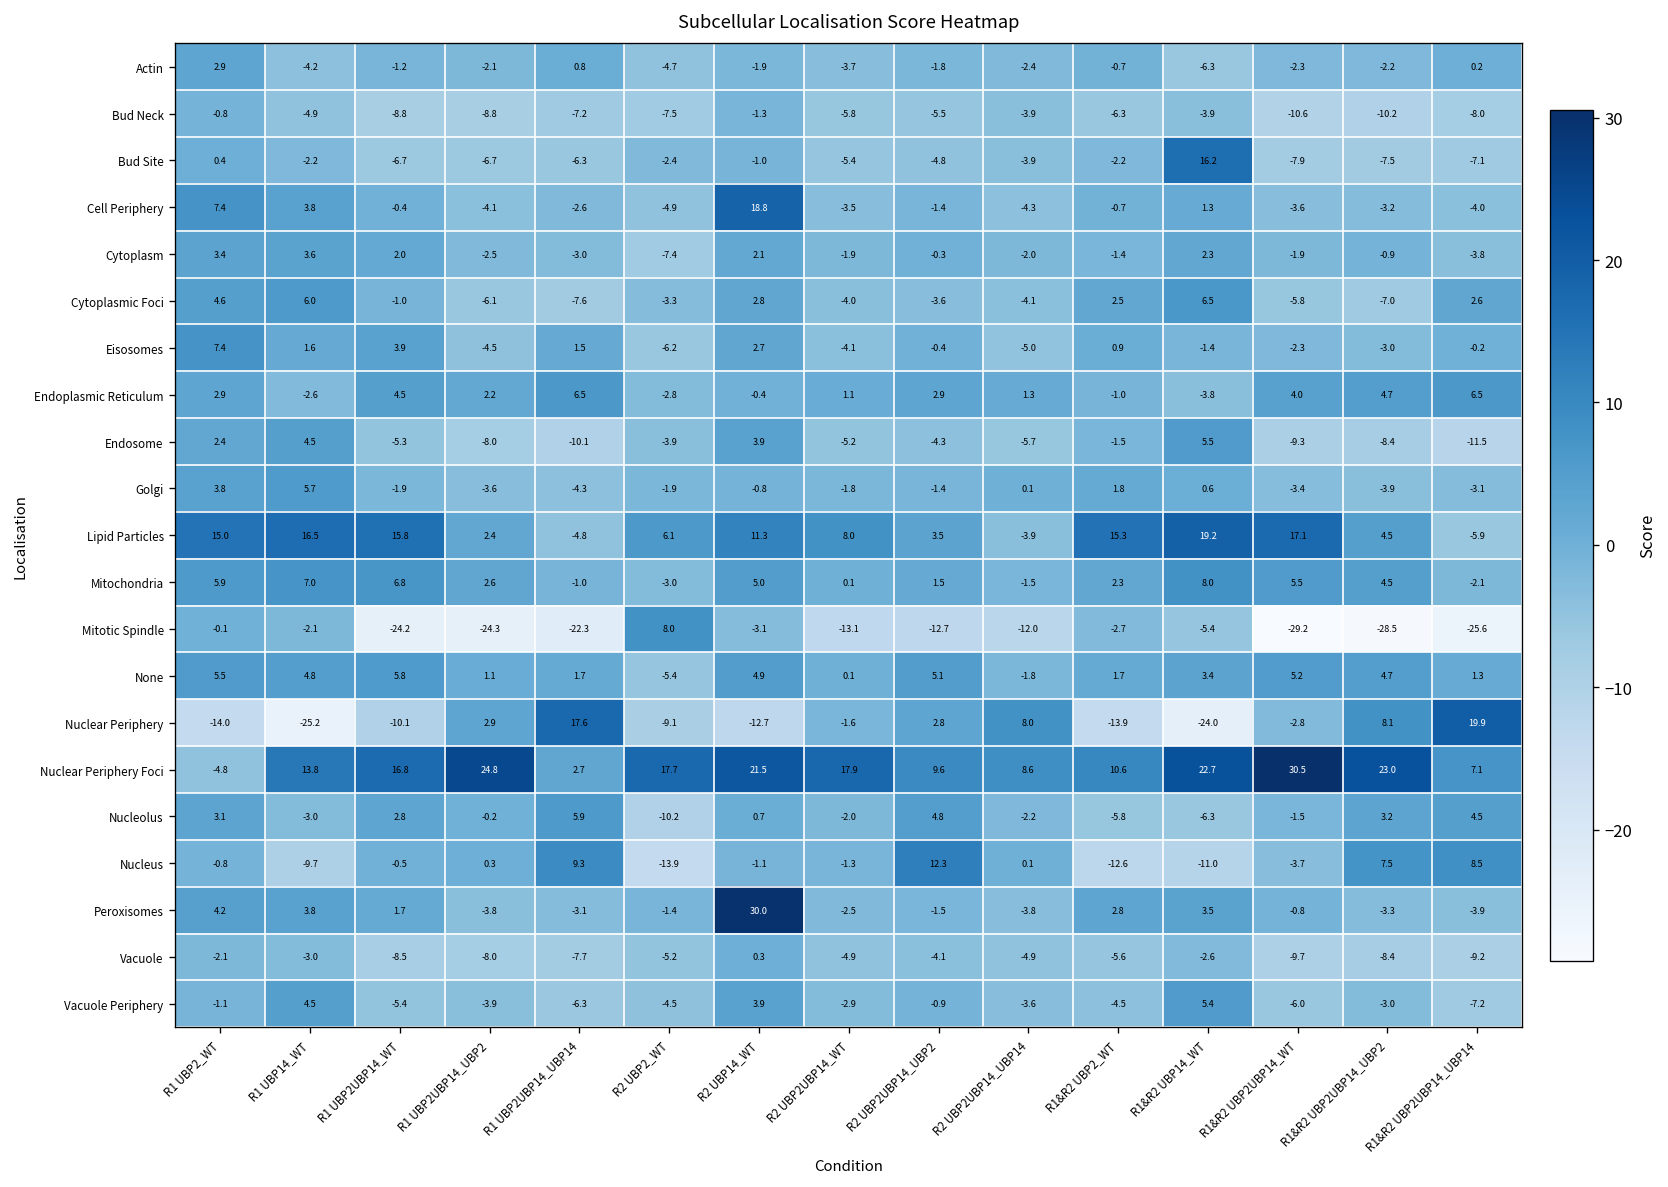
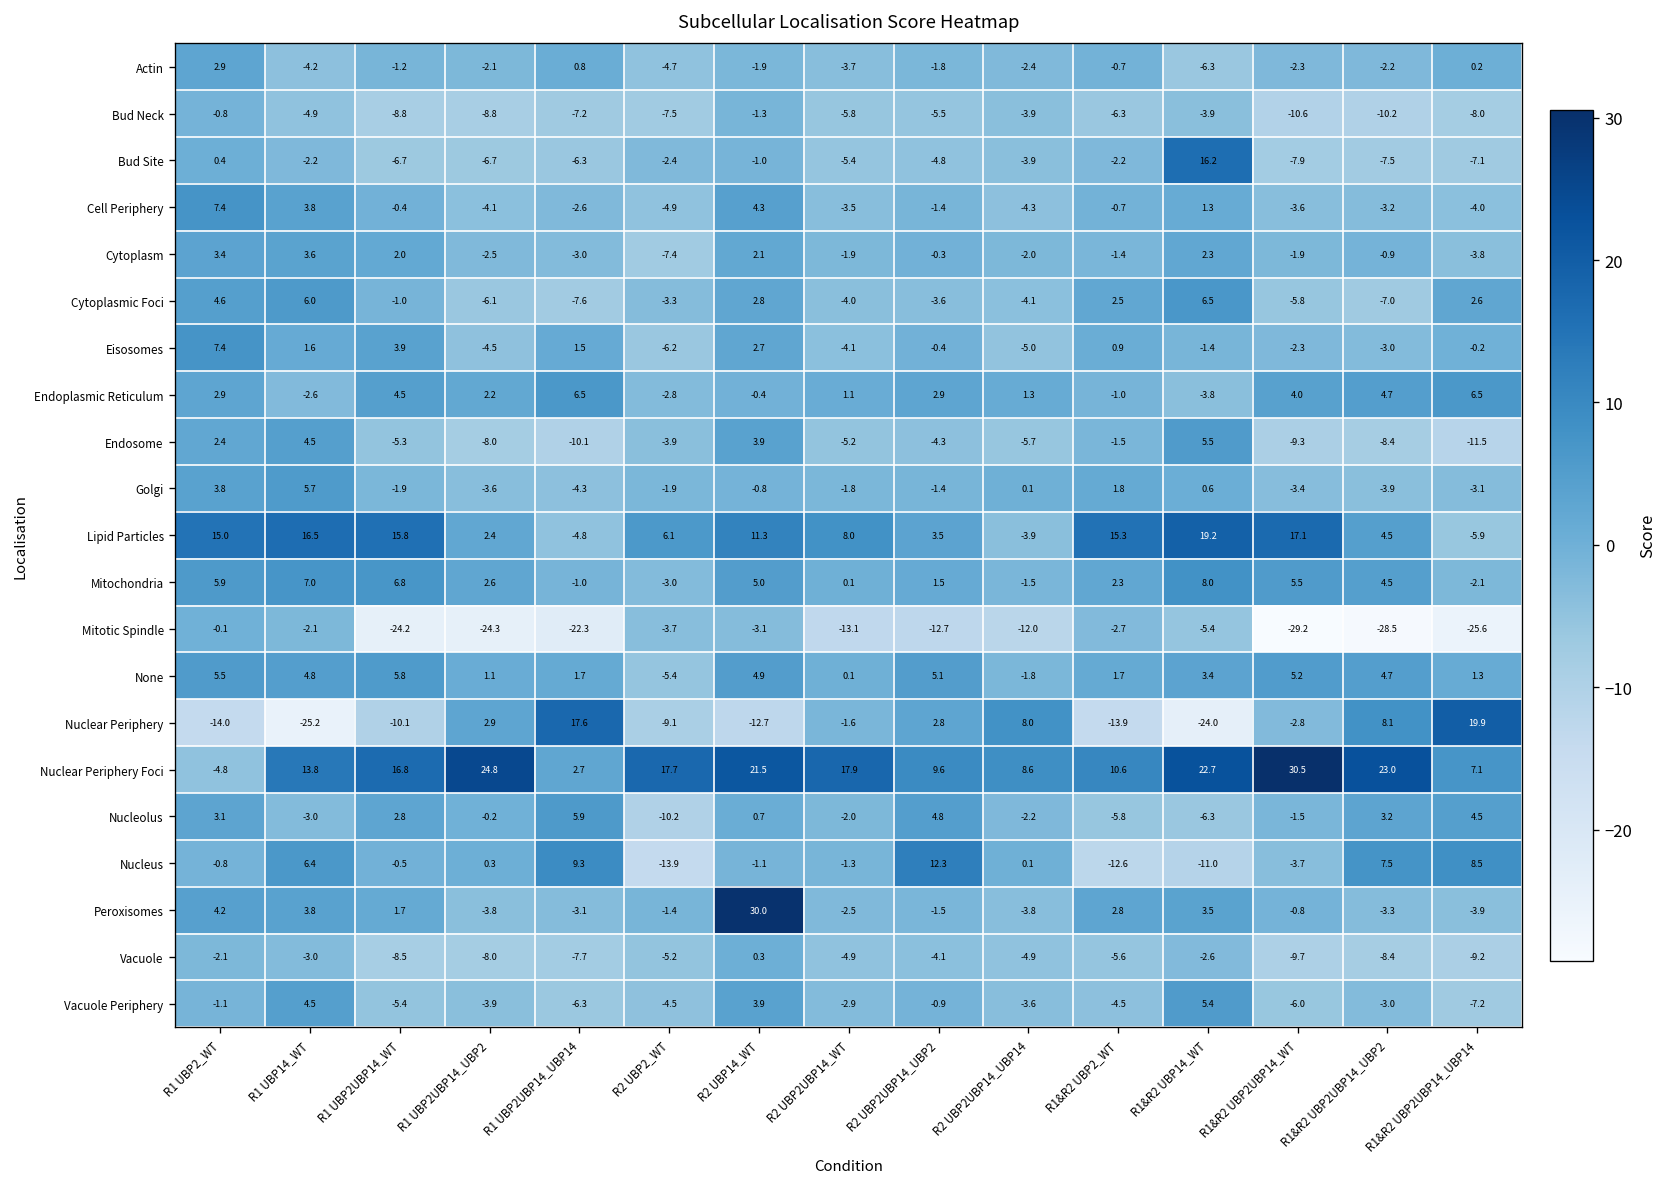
Cell Periphery, R2 UBP14_WT: 18.8 -> 4.3
Mitotic Spindle, R2 UBP2_WT: 8.0 -> -3.7
Nucleus, R1 UBP14_WT: -9.7 -> 6.4
